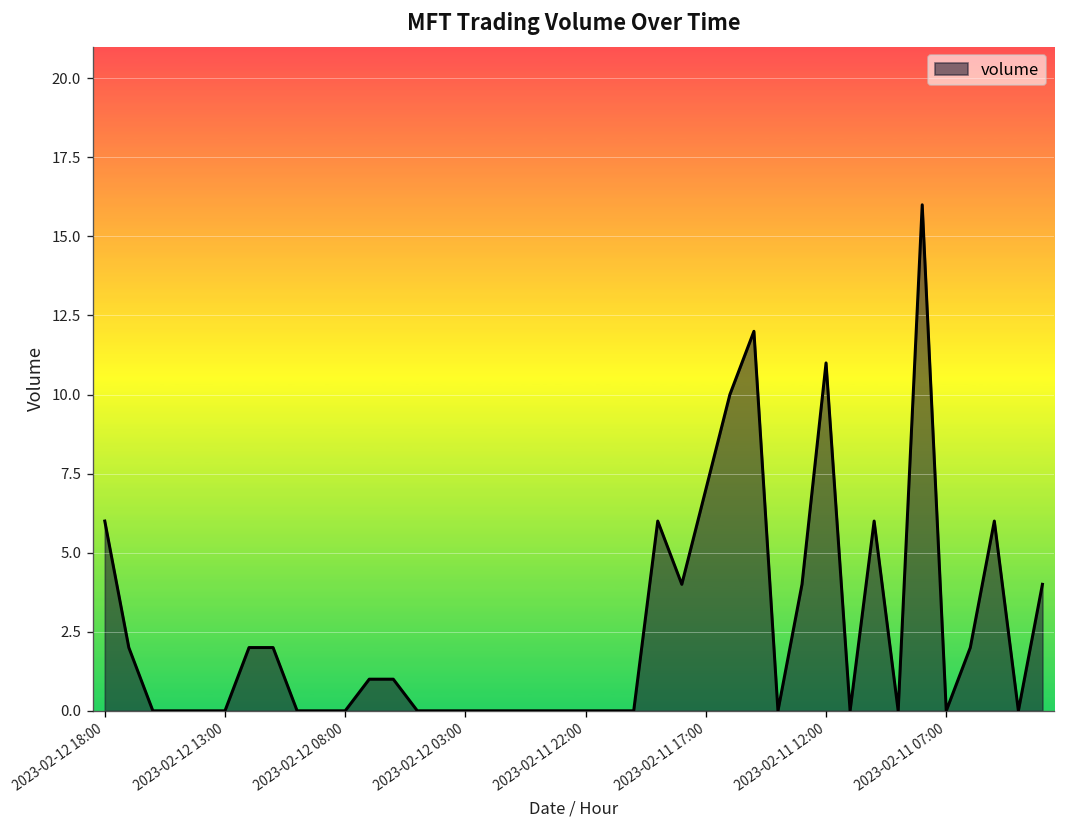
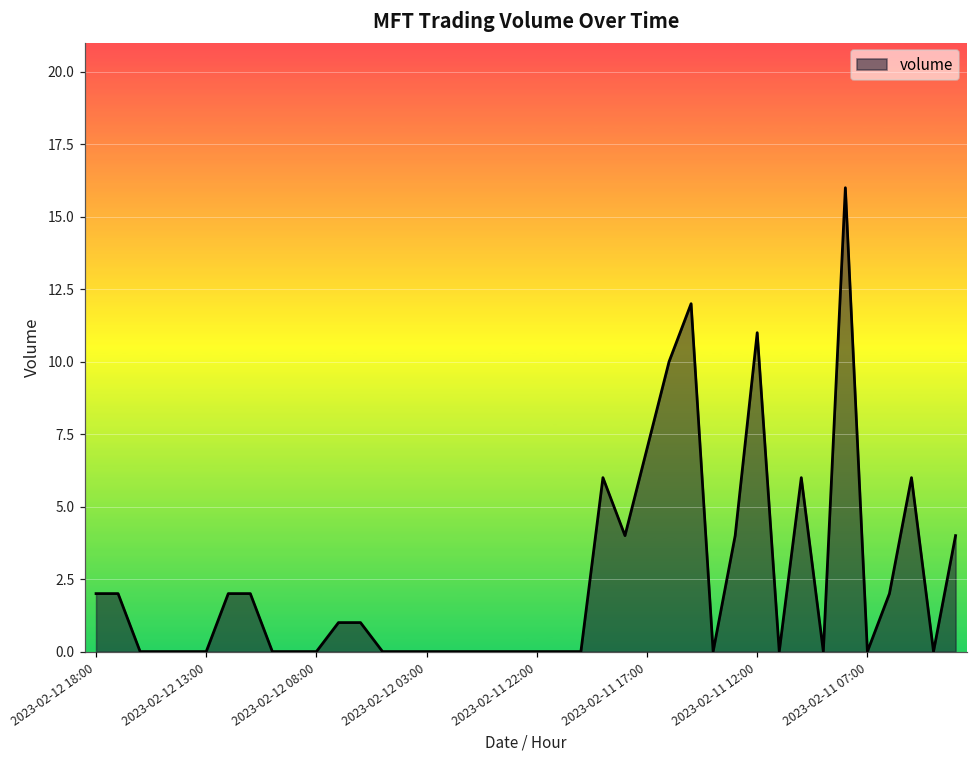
2023-02-12 18:00: 6 -> 2
